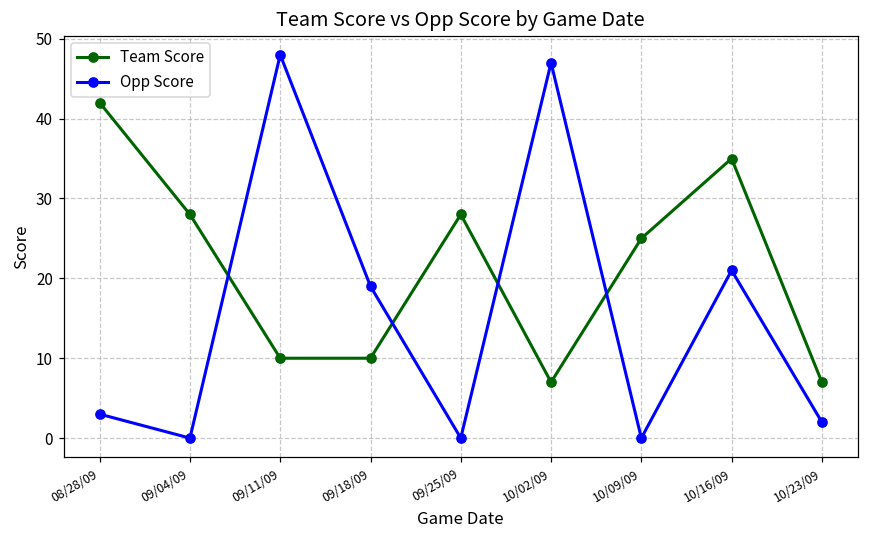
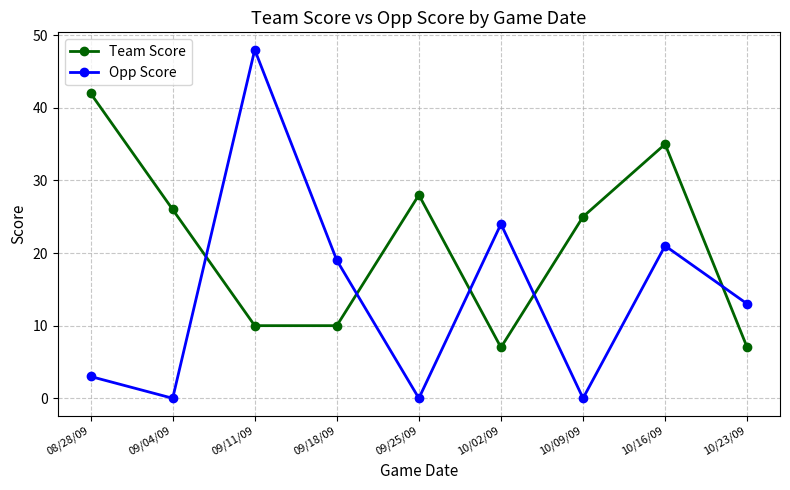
Team Score, 09/04/09: 28 -> 26
Opp Score, 10/02/09: 47 -> 24
Opp Score, 10/23/09: 2 -> 13
